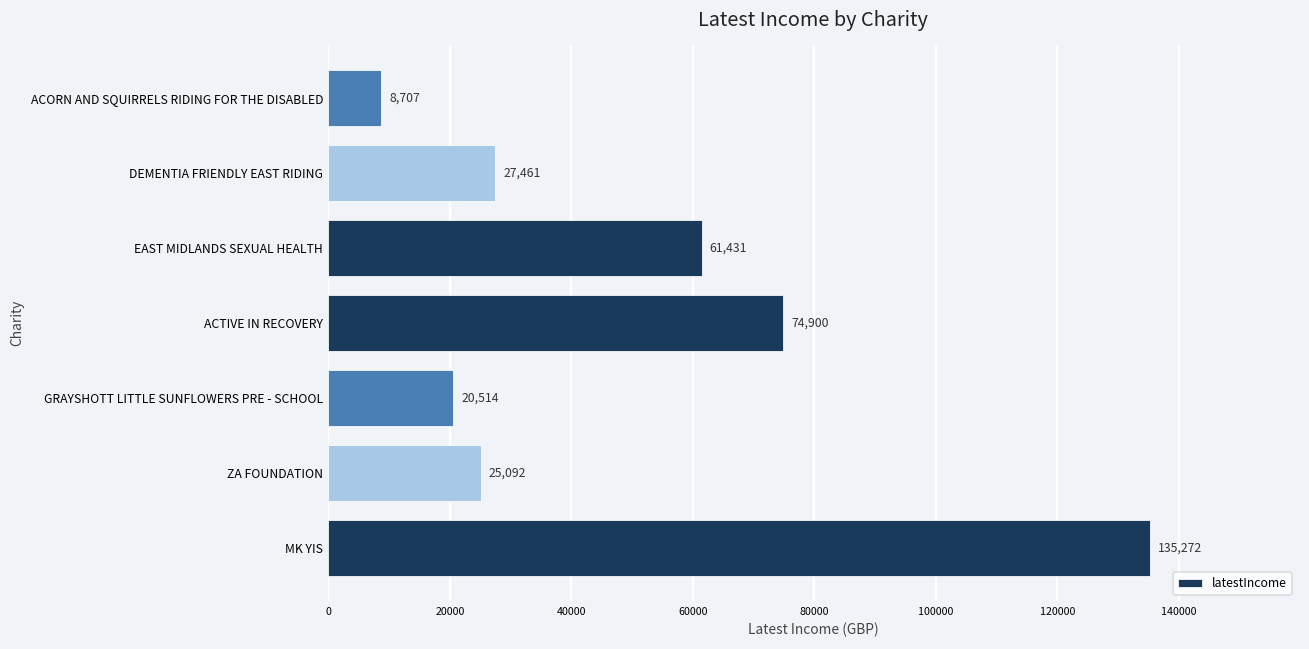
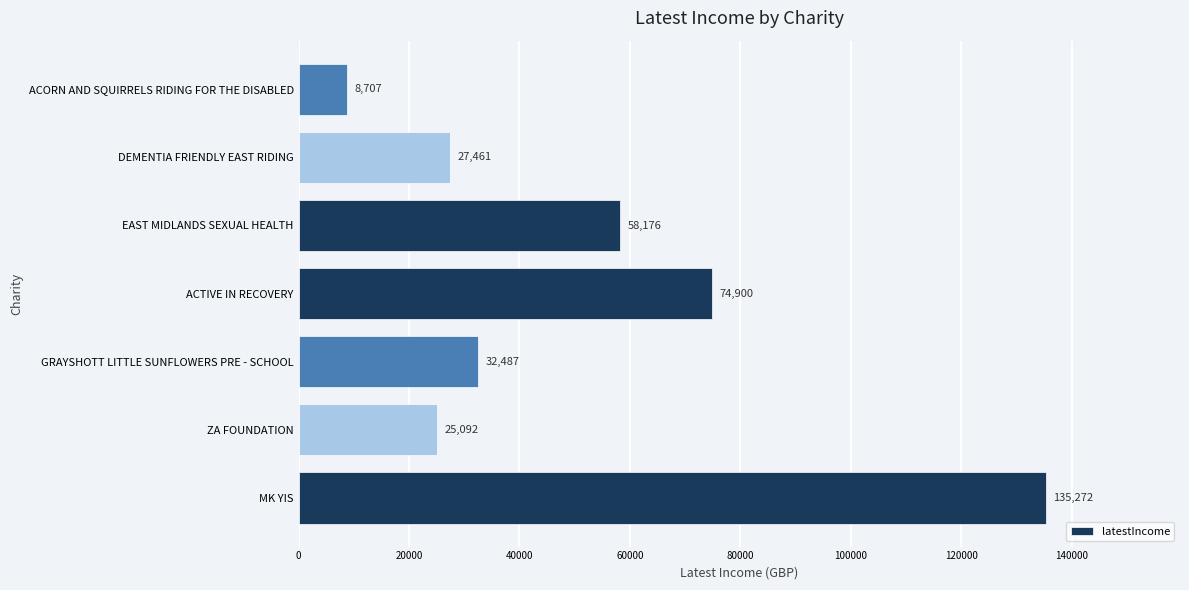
EAST MIDLANDS SEXUAL HEALTH: 61,431 -> 58,176
GRAYSHOTT LITTLE SUNFLOWERS PRE - SCHOOL: 20,514 -> 32,487
